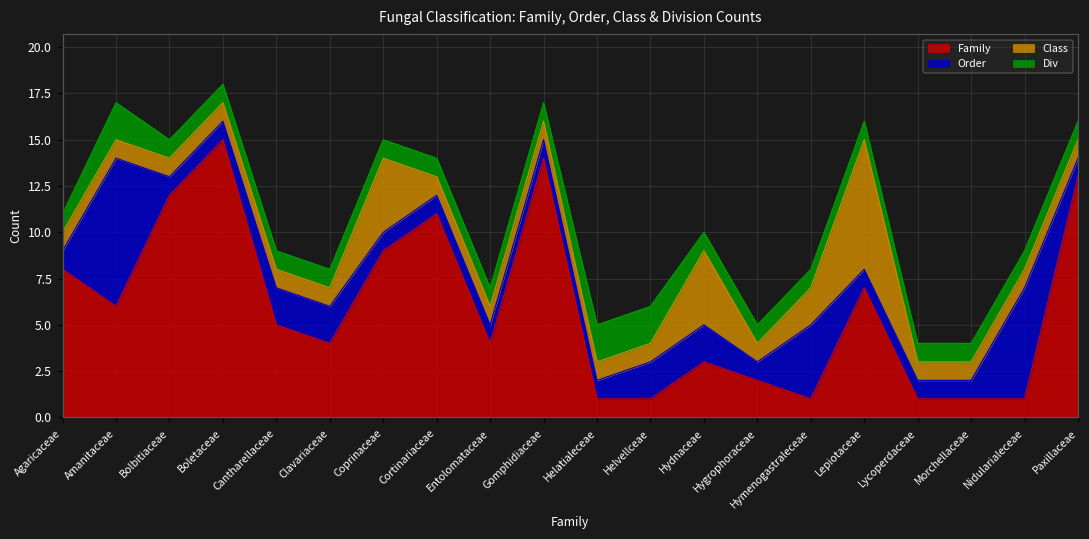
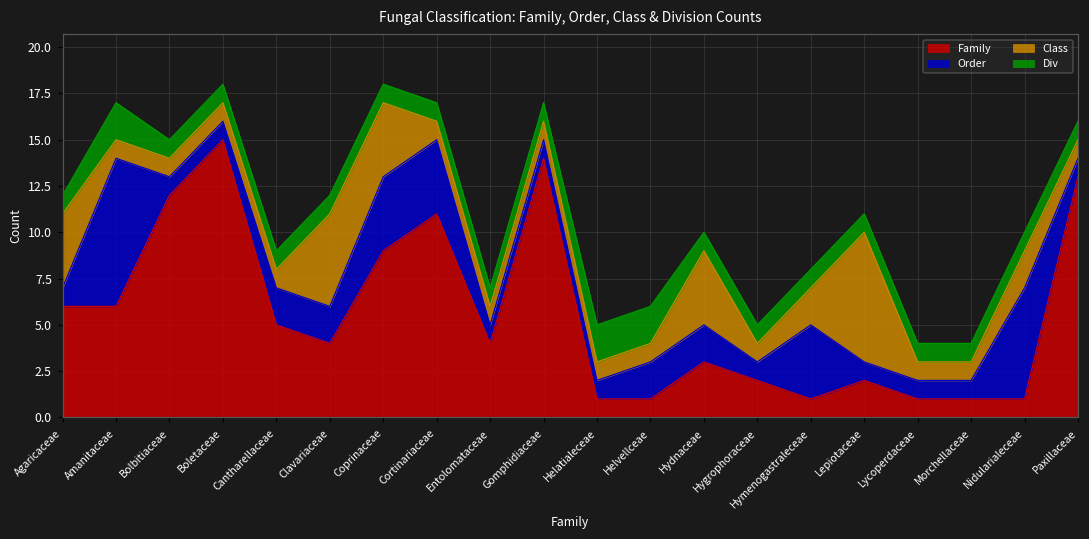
Family, Agaricaceae: 8 -> 6
Class, Agaricaceae: 1 -> 4
Class, Clavariaceae: 1 -> 5
Order, Coprinaceae: 1 -> 4
Order, Cortinariaceae: 1 -> 4
Family, Lepiotaceae: 7 -> 2
Class, Nidularialeceae: 1 -> 2
